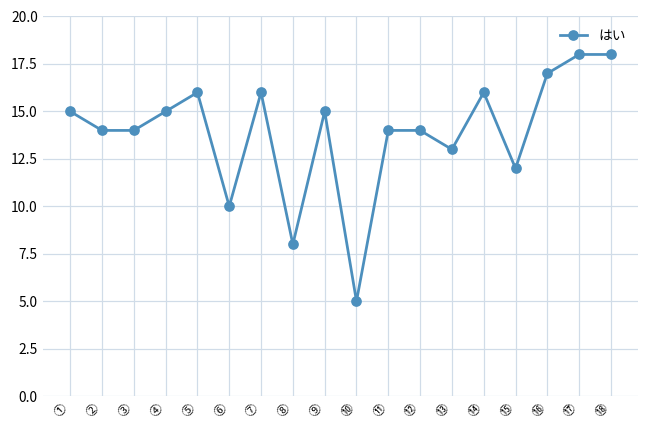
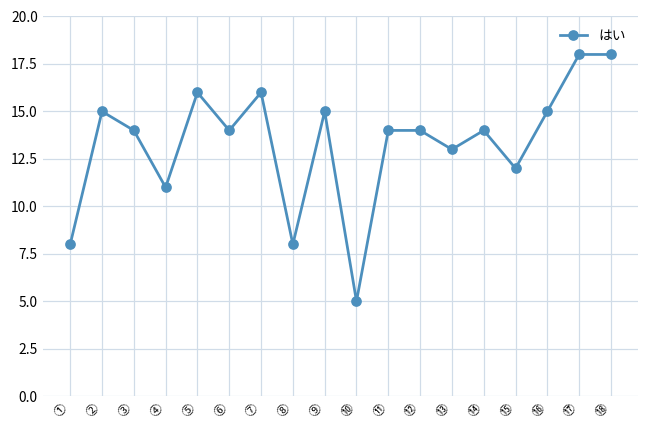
①: 15 -> 8
②: 14 -> 15
④: 15 -> 11
⑥: 10 -> 14
⑭: 16 -> 14
⑯: 17 -> 15
